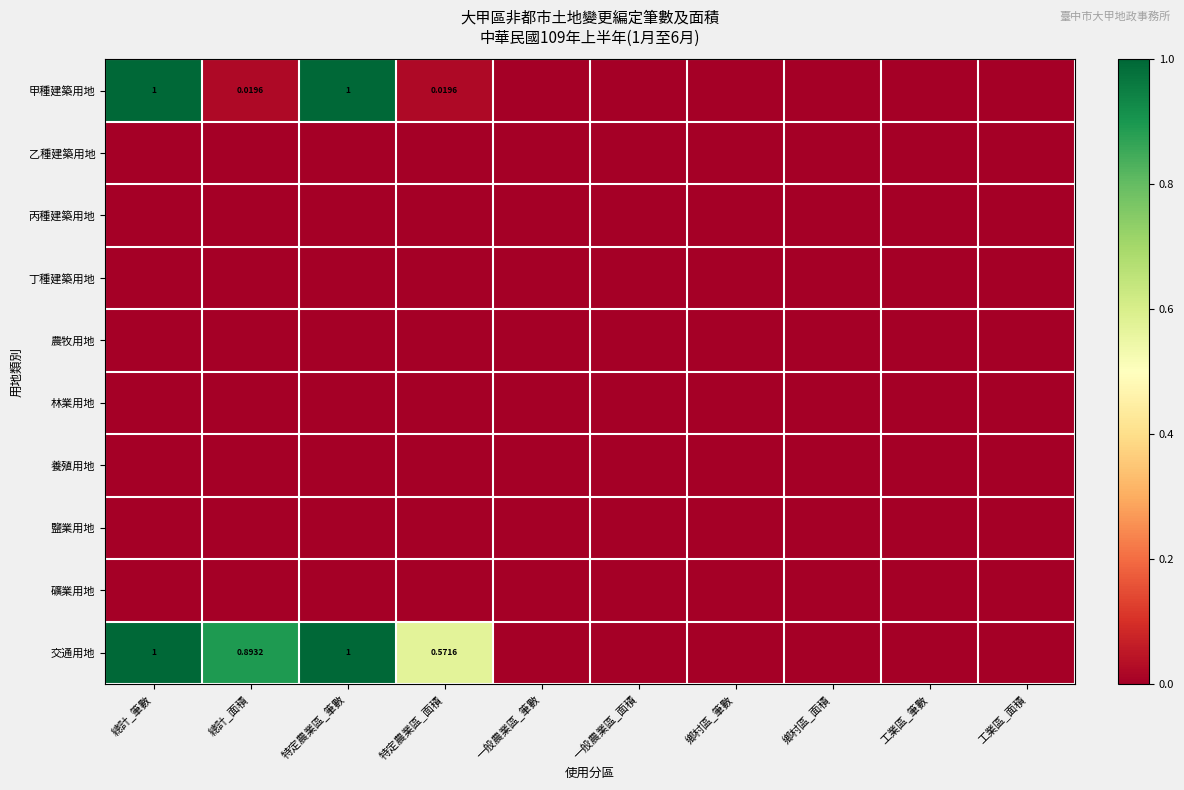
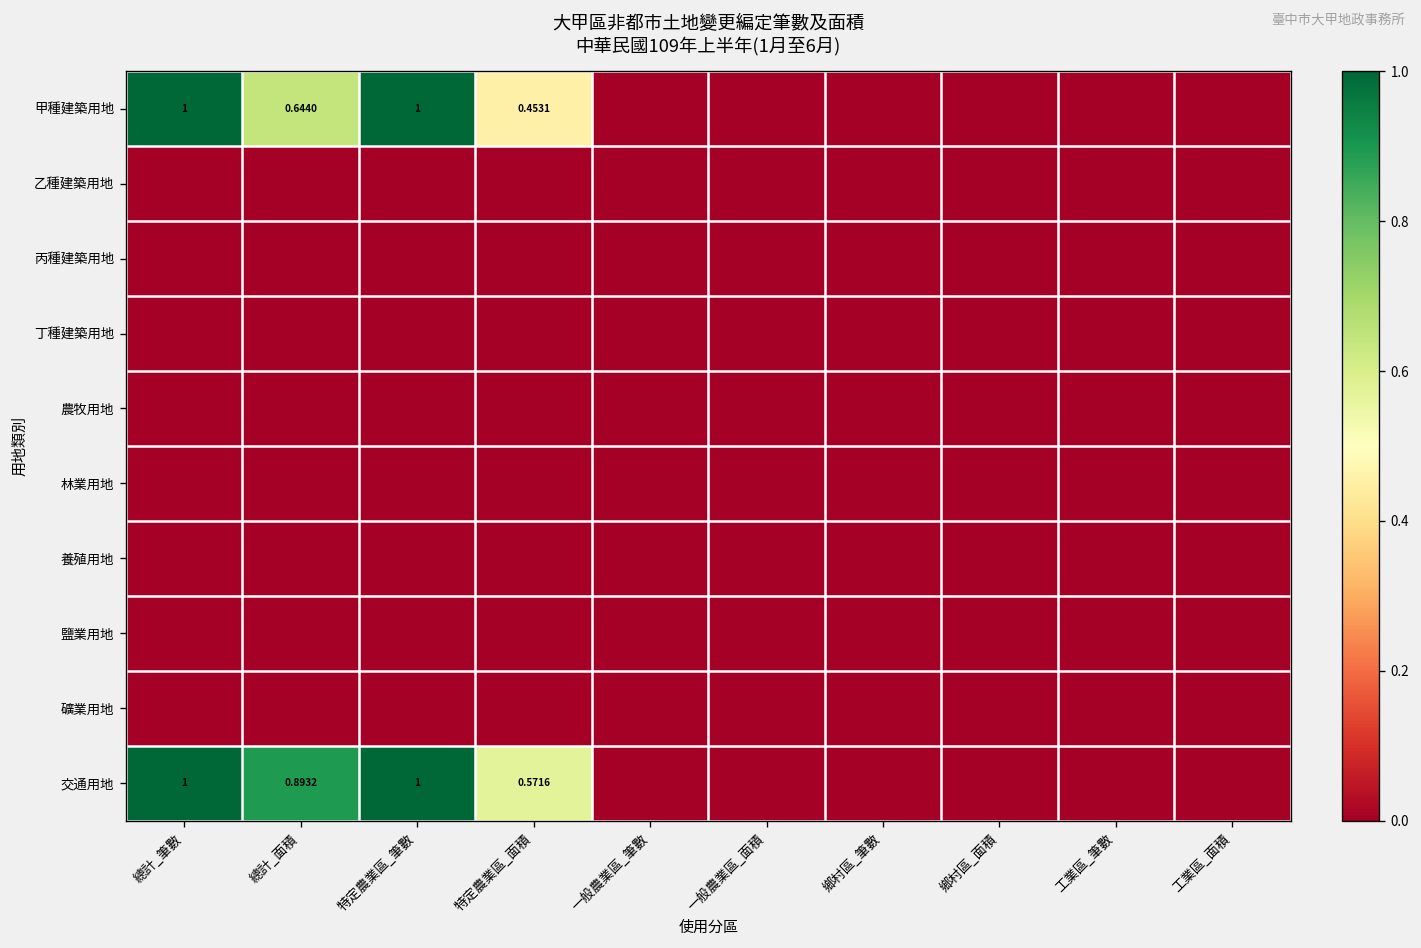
甲種建築用地, 總計_面積: 0.0196 -> 0.6440
甲種建築用地, 特定農業區_面積: 0.0196 -> 0.4531
